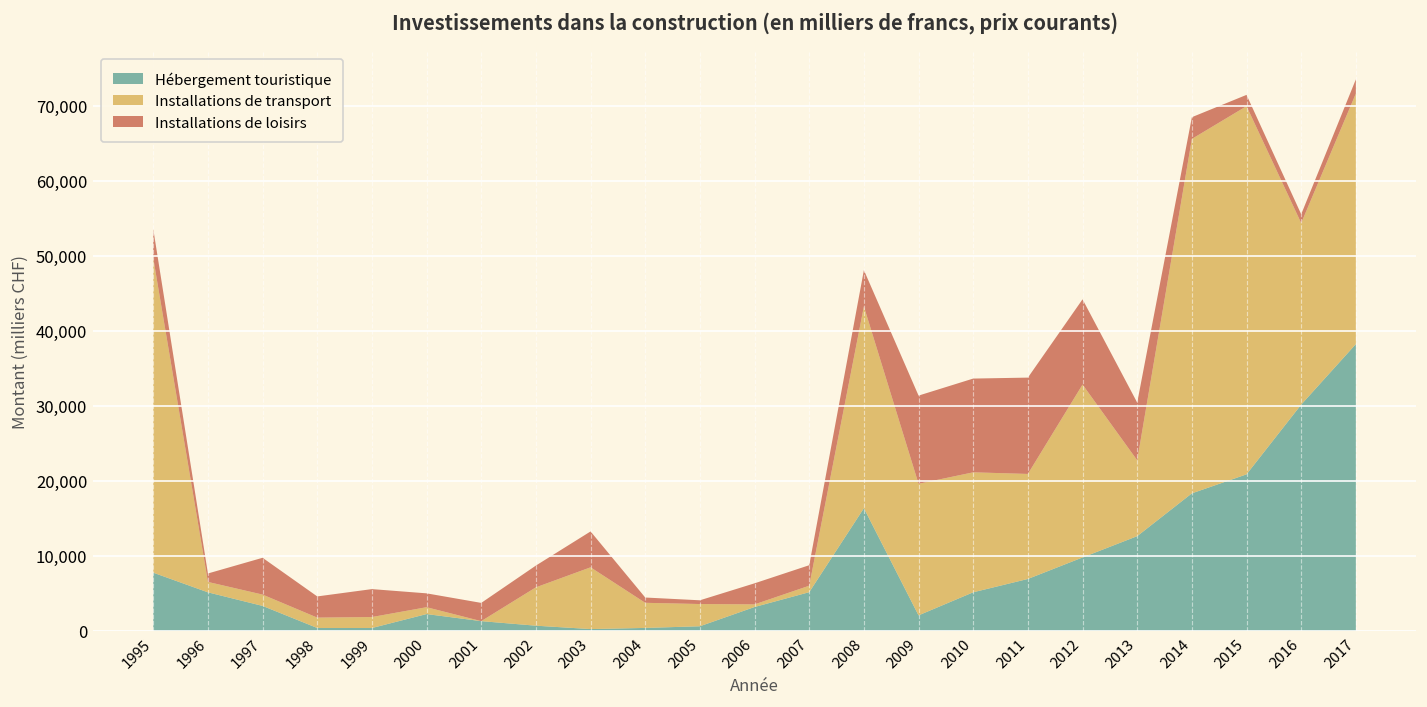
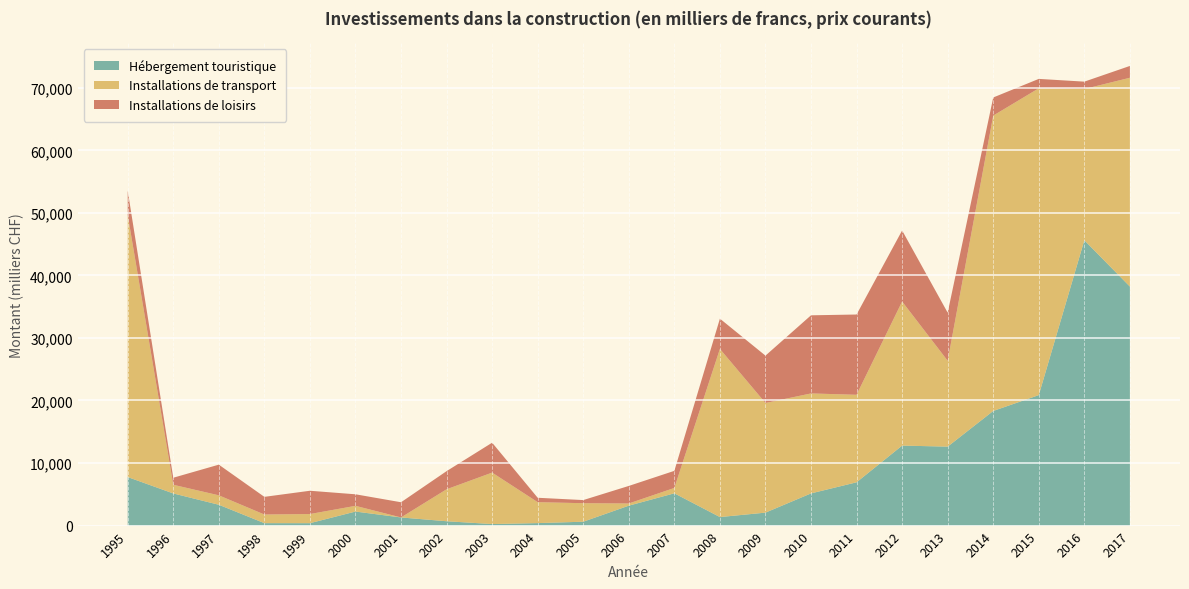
Hébergement touristique, 2008: 16,000 -> 1,000
Installations de loisirs, 2009: 12,000 -> 8,000
Hébergement touristique, 2012: 10,000 -> 13,000
Installations de transport, 2013: 10,000 -> 14,000
Hébergement touristique, 2016: 30,000 -> 46,000
